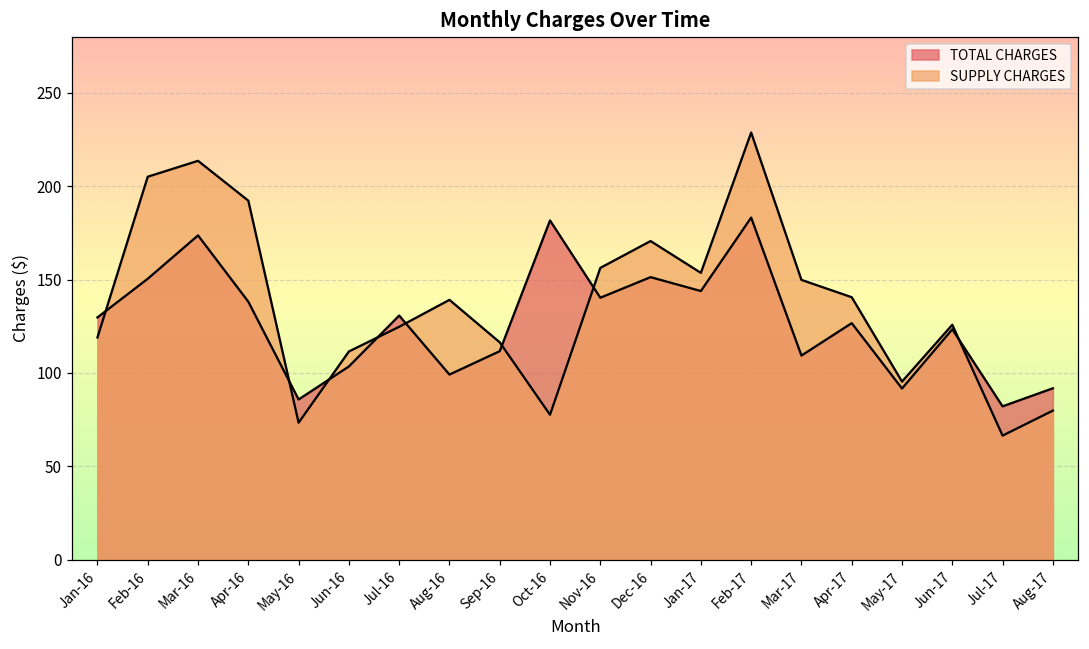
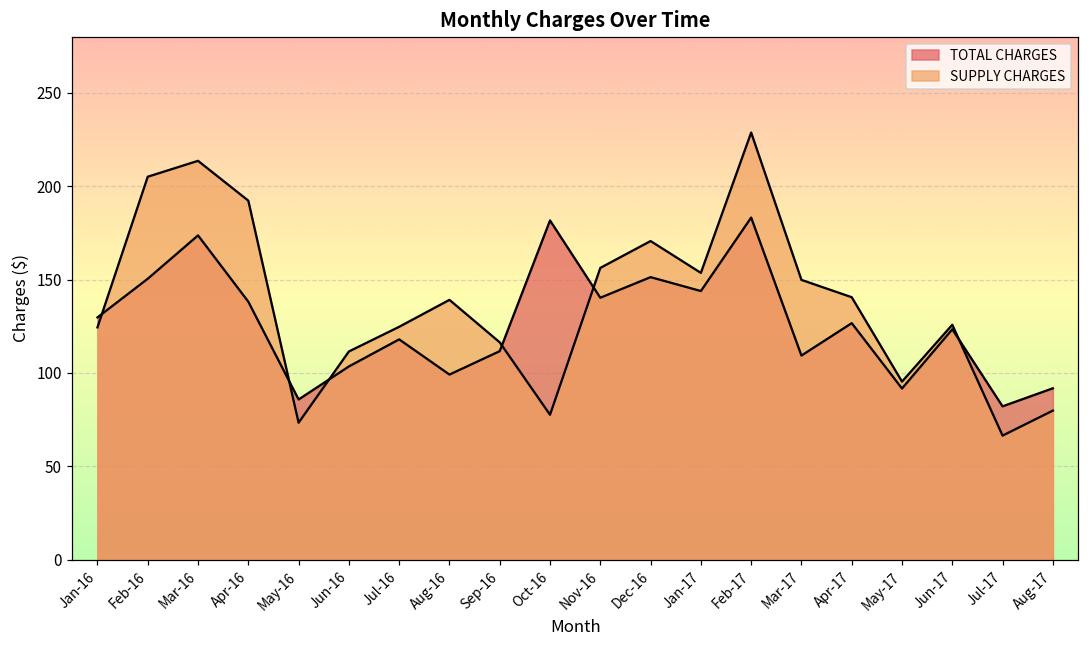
SUPPLY CHARGES, Jan-16: 119 -> 124
TOTAL CHARGES, Jul-16: 131 -> 118
